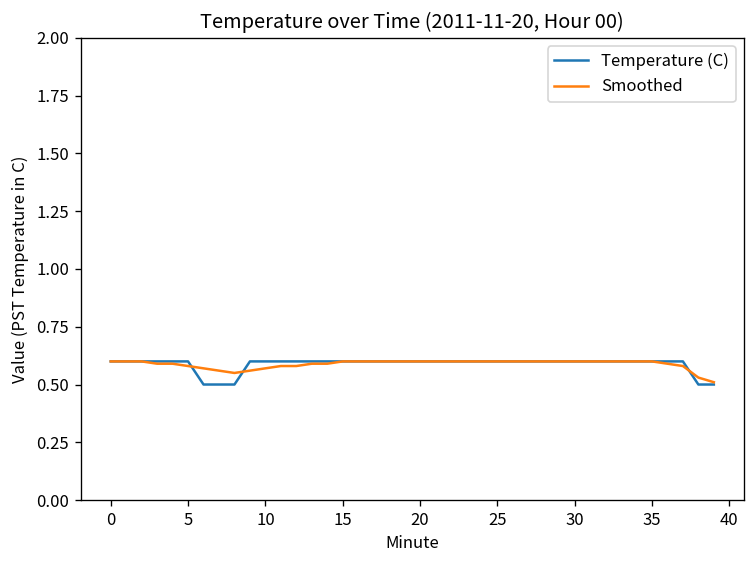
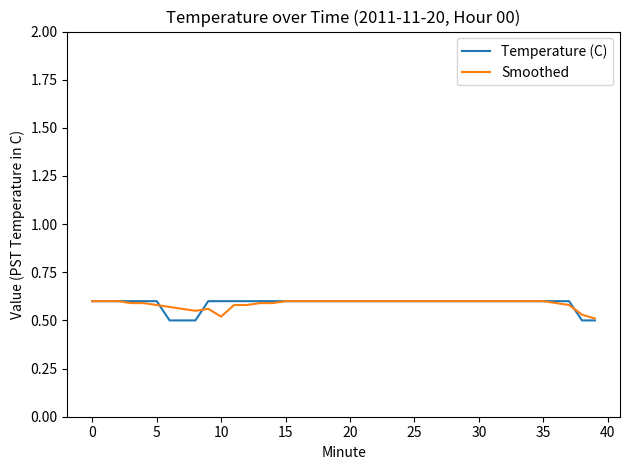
Smoothed, 10: 0.57 -> 0.52
